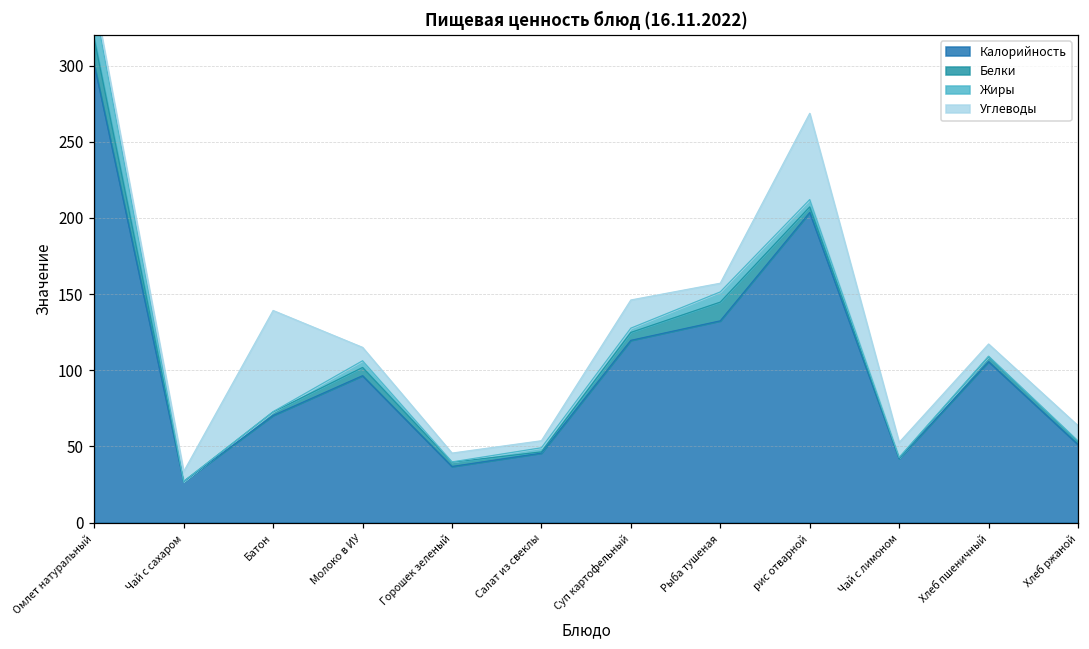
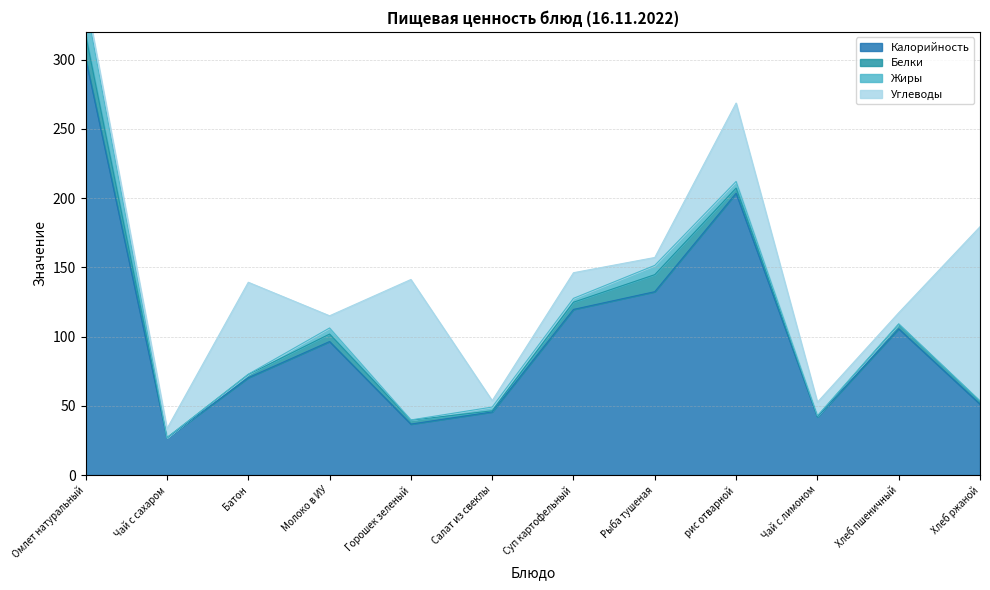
Углеводы, Горошек зеленый: 6 -> 101
Углеводы, Хлеб ржаной: 10 -> 126
